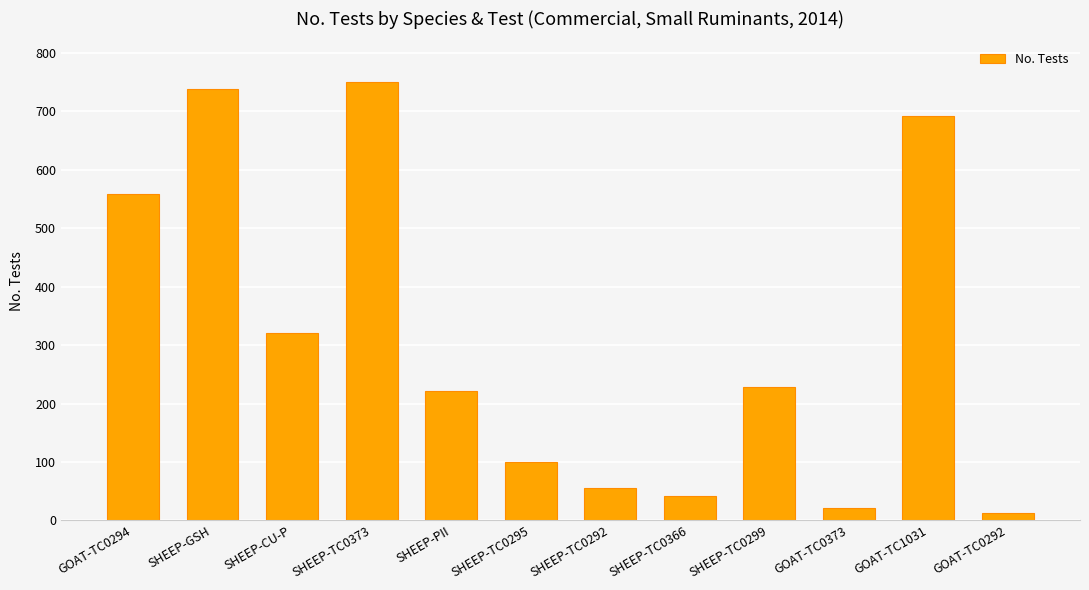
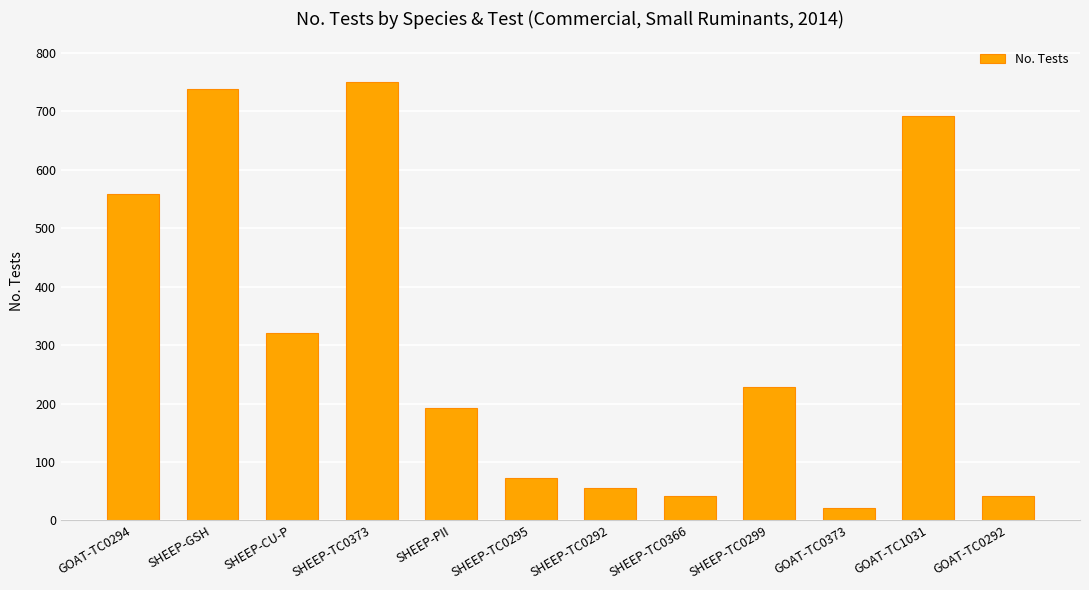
SHEEP-PII: 220 -> 190
SHEEP-TC0295: 100 -> 70
GOAT-TC0292: 10 -> 40
